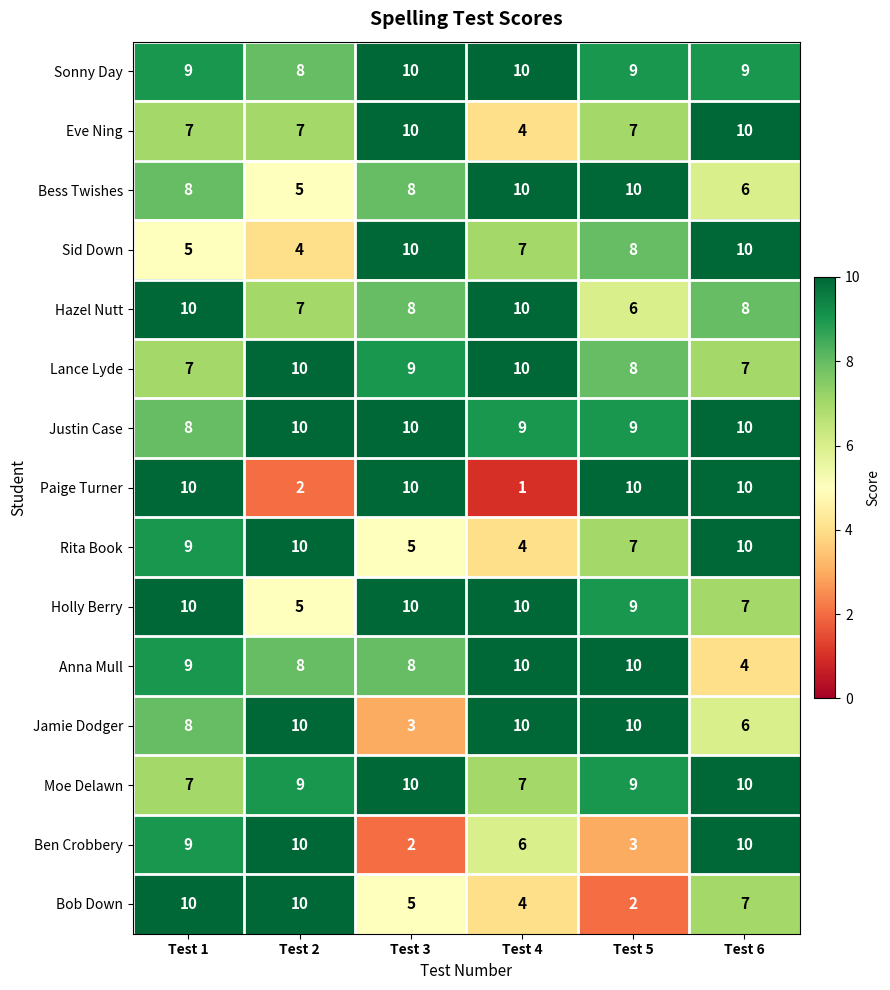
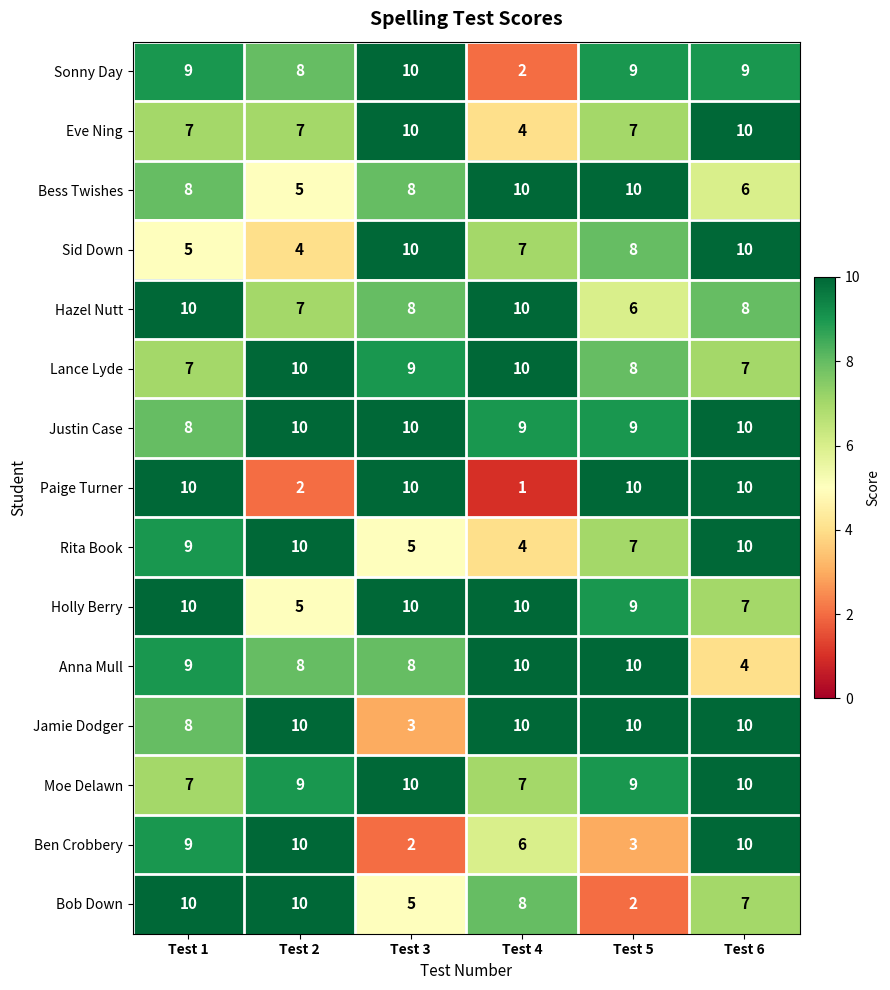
Sonny Day, Test 4: 10 -> 2
Jamie Dodger, Test 6: 6 -> 10
Bob Down, Test 4: 4 -> 8
